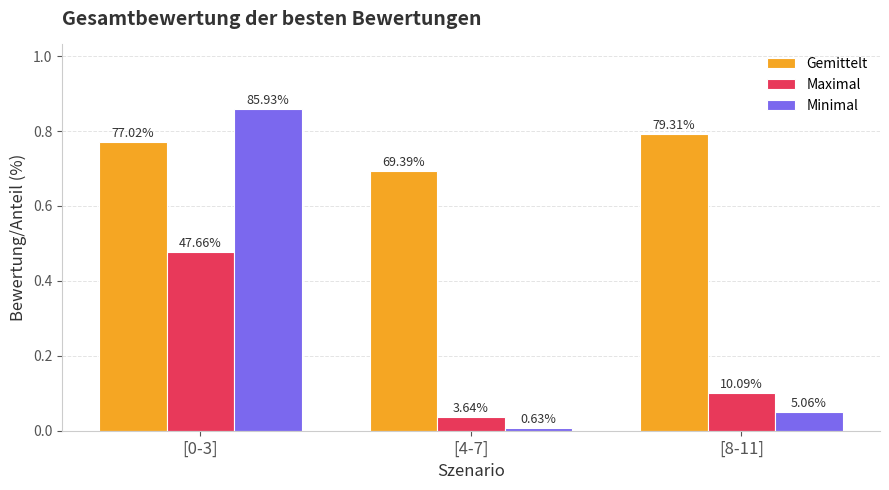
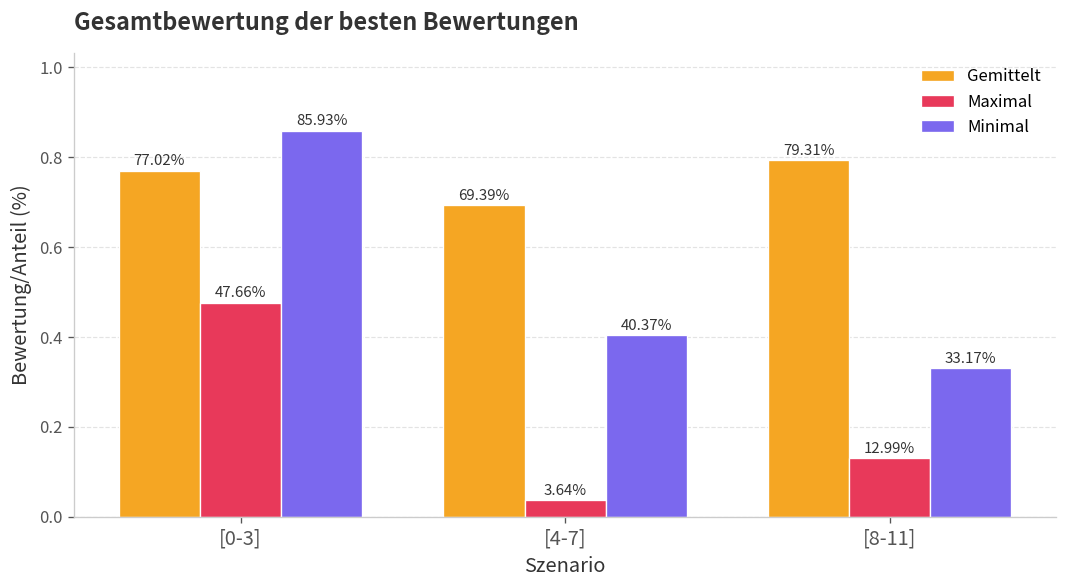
Minimal, [4-7]: 0.63% -> 40.37%
Maximal, [8-11]: 10.09% -> 12.99%
Minimal, [8-11]: 5.06% -> 33.17%
